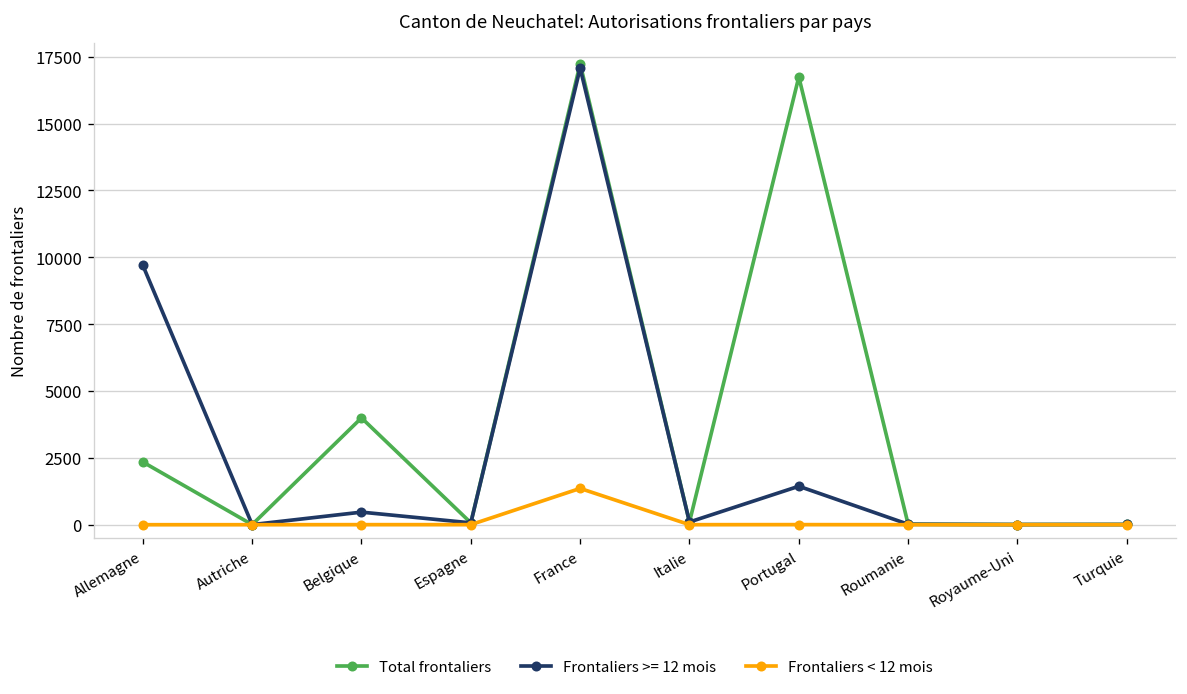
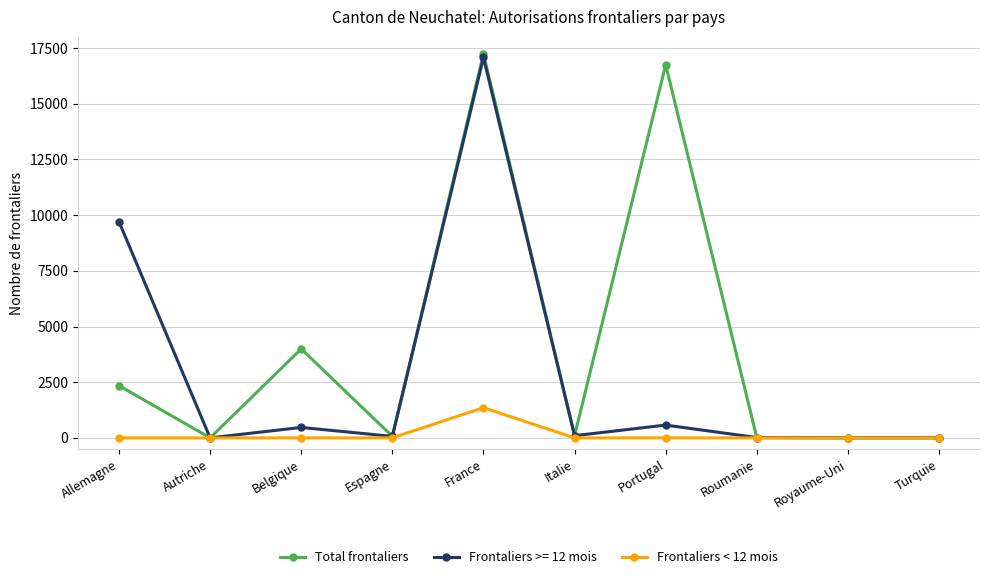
Frontaliers >= 12 mois, Portugal: 1400 -> 600
